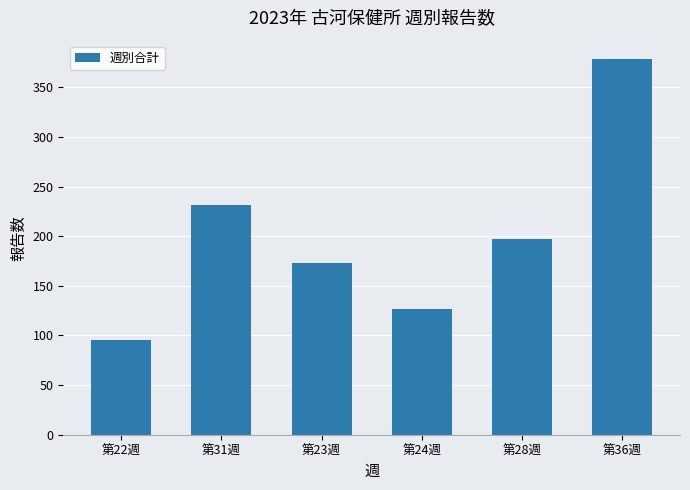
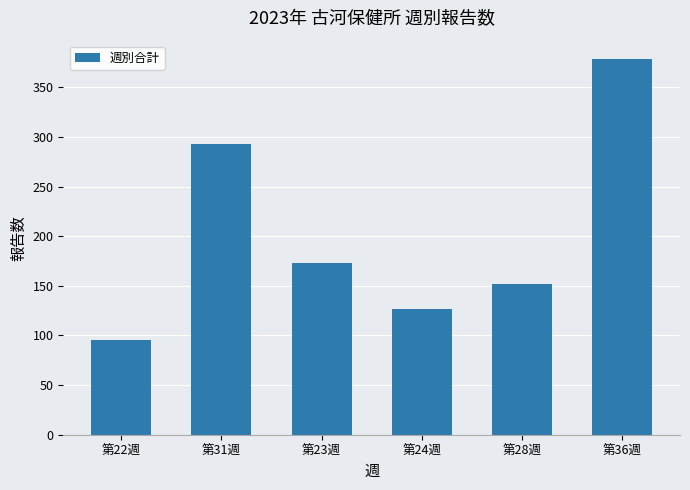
第31週: 230 -> 290
第28週: 200 -> 150
